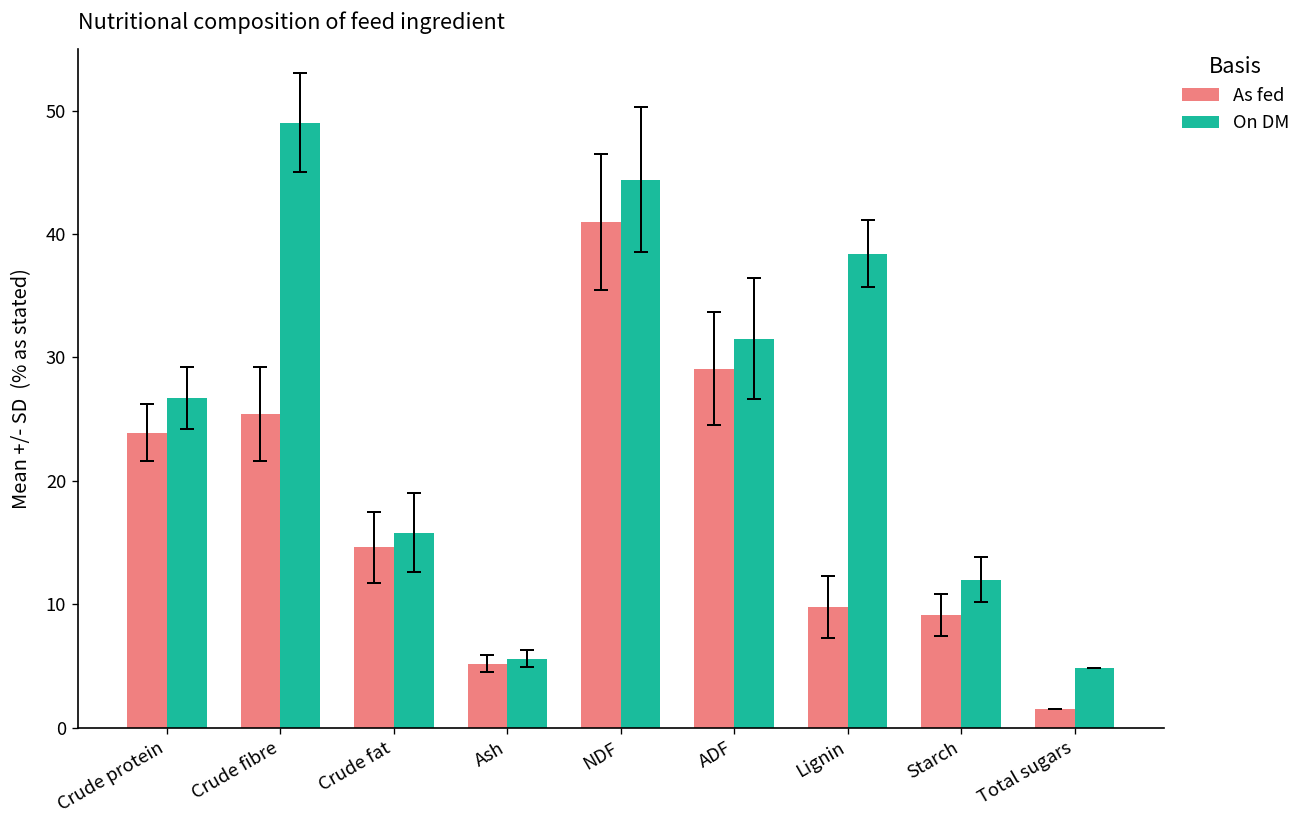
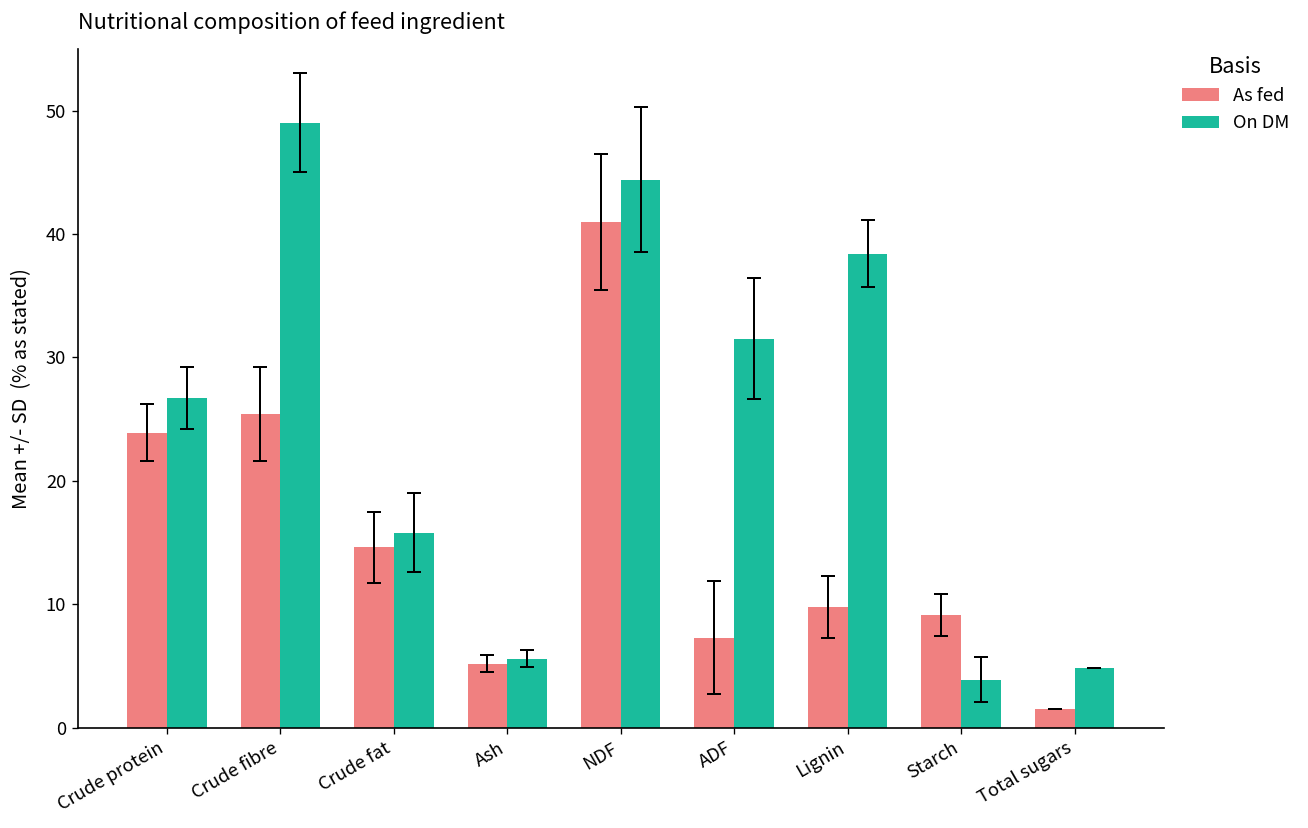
As fed, ADF: 29.1 -> 7.3
On DM, Starch: 12.0 -> 3.9
